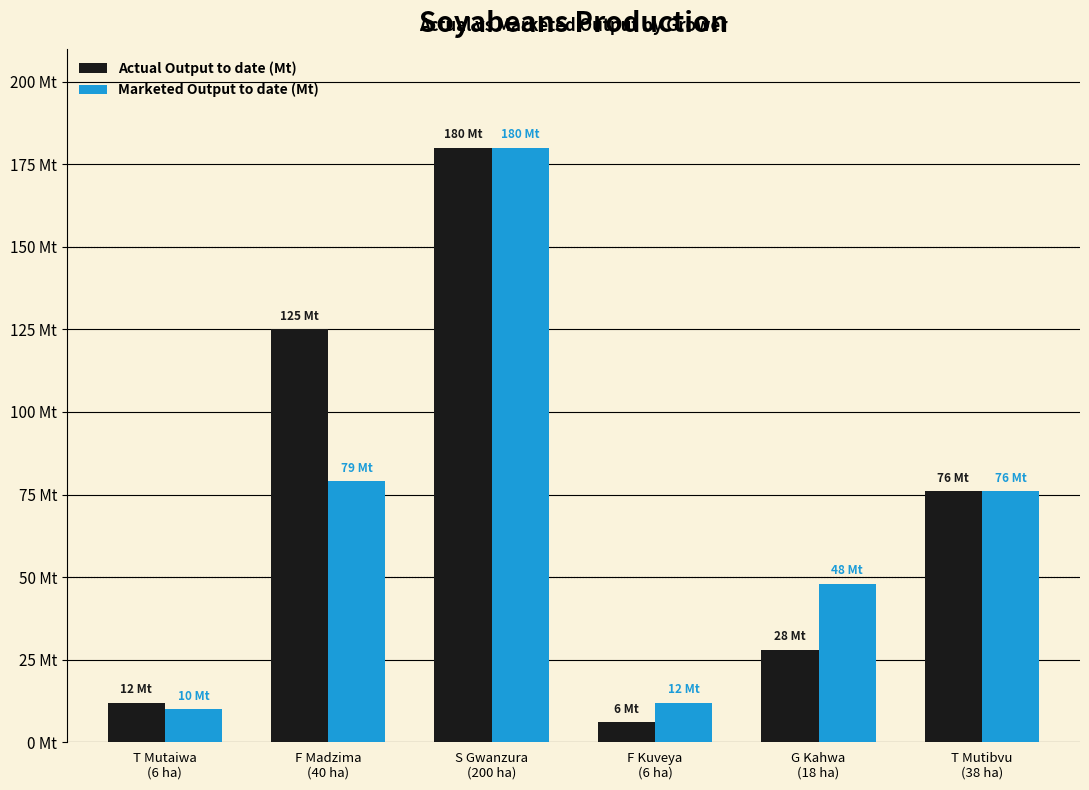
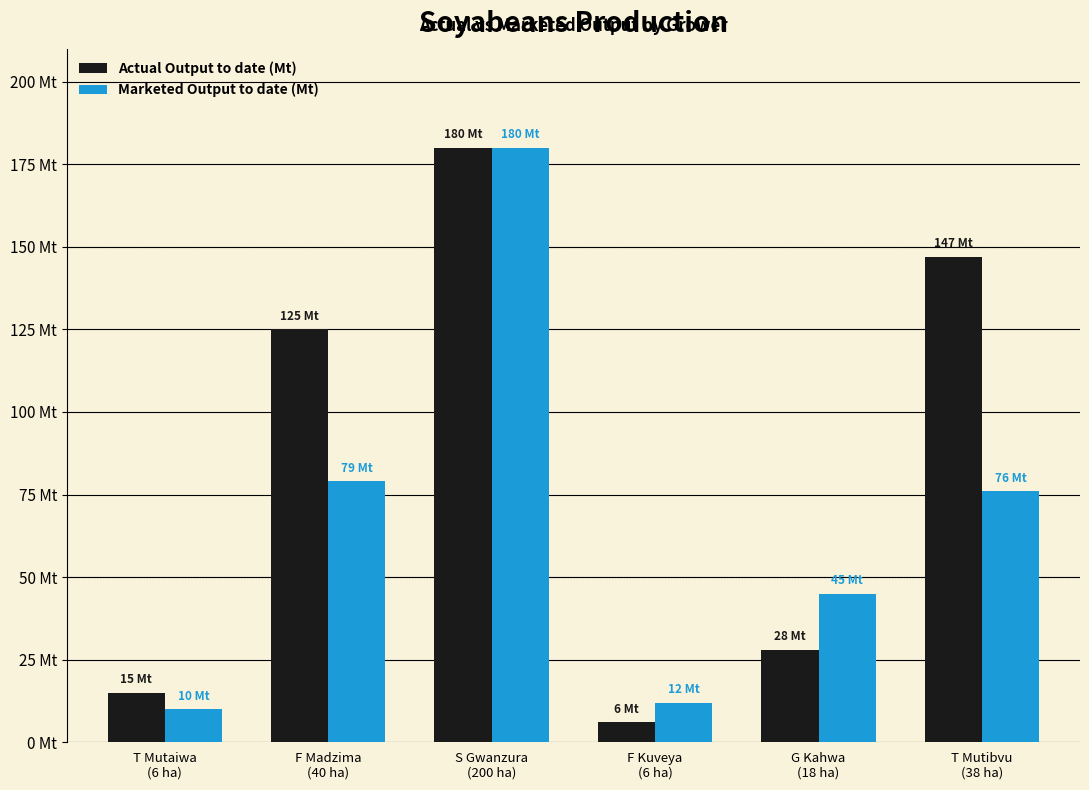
Actual Output to date (Mt), T Mutaiwa (6 ha): 12 -> 15
Marketed Output to date (Mt), G Kahwa (18 ha): 48 -> 45
Actual Output to date (Mt), T Mutibvu (38 ha): 76 -> 147
